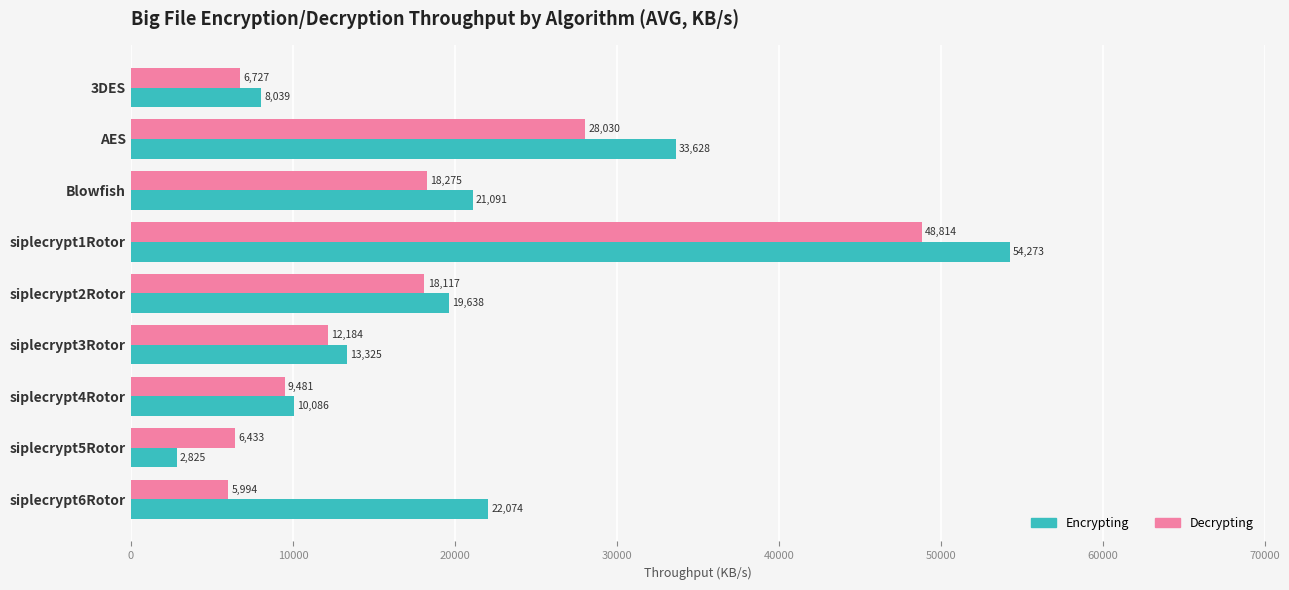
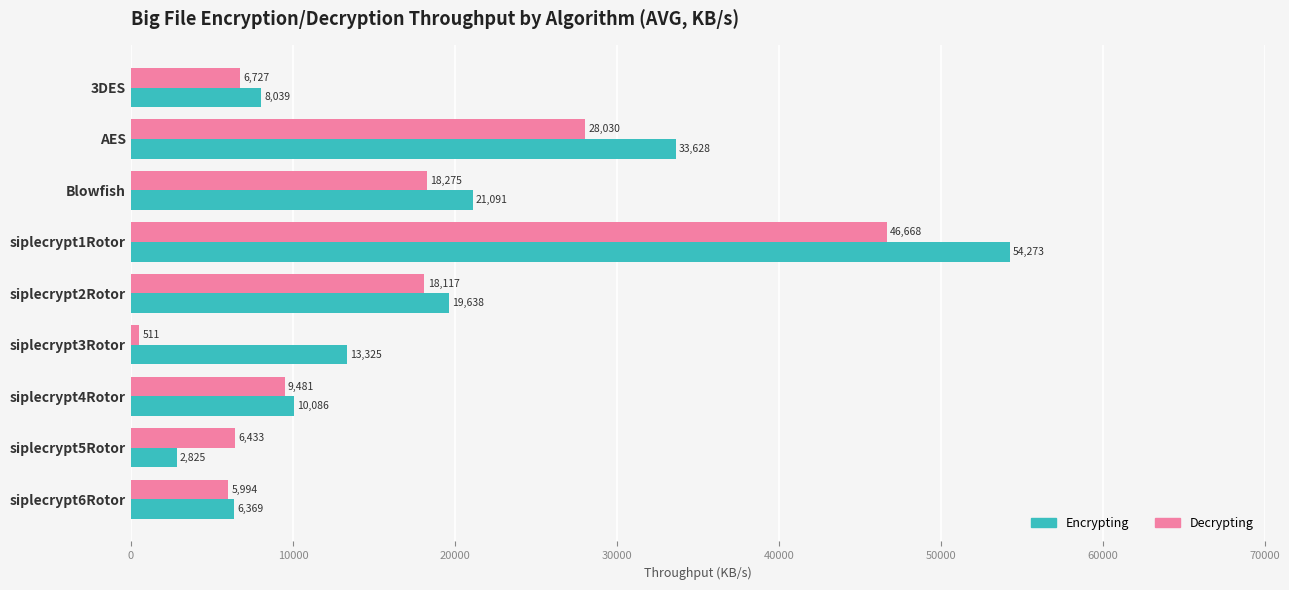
Decrypting, siplecrypt1Rotor: 48,814 -> 46,668
Decrypting, siplecrypt3Rotor: 12,184 -> 511
Encrypting, siplecrypt6Rotor: 22,074 -> 6,369
